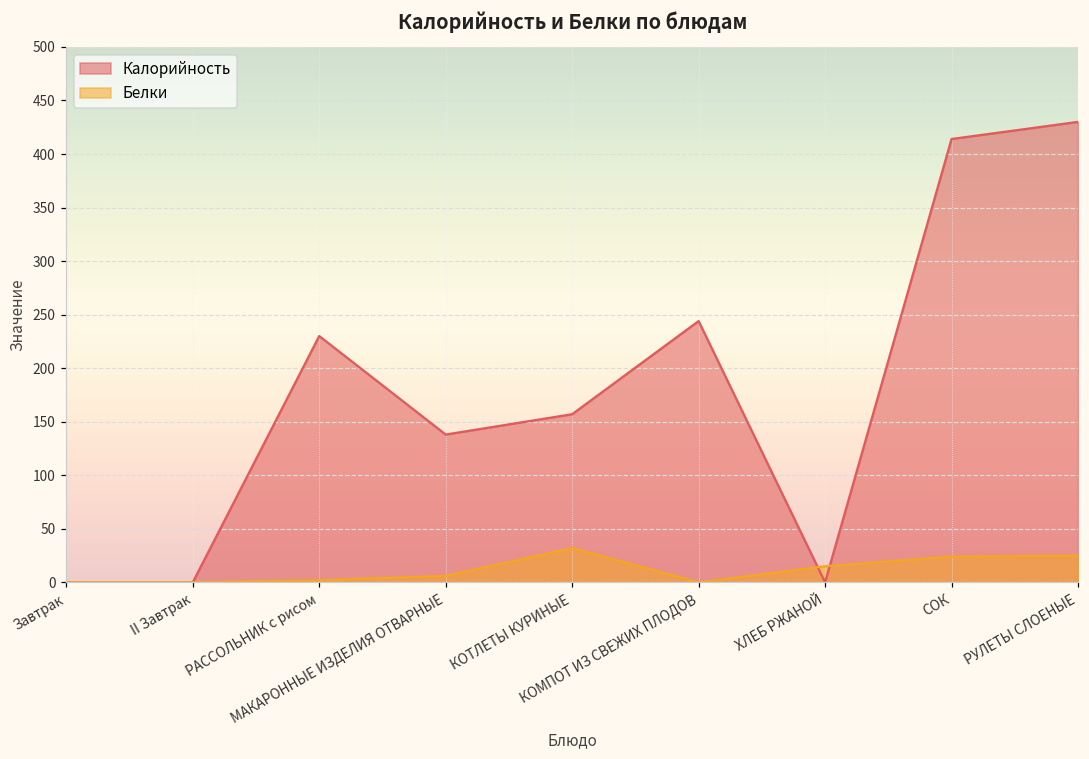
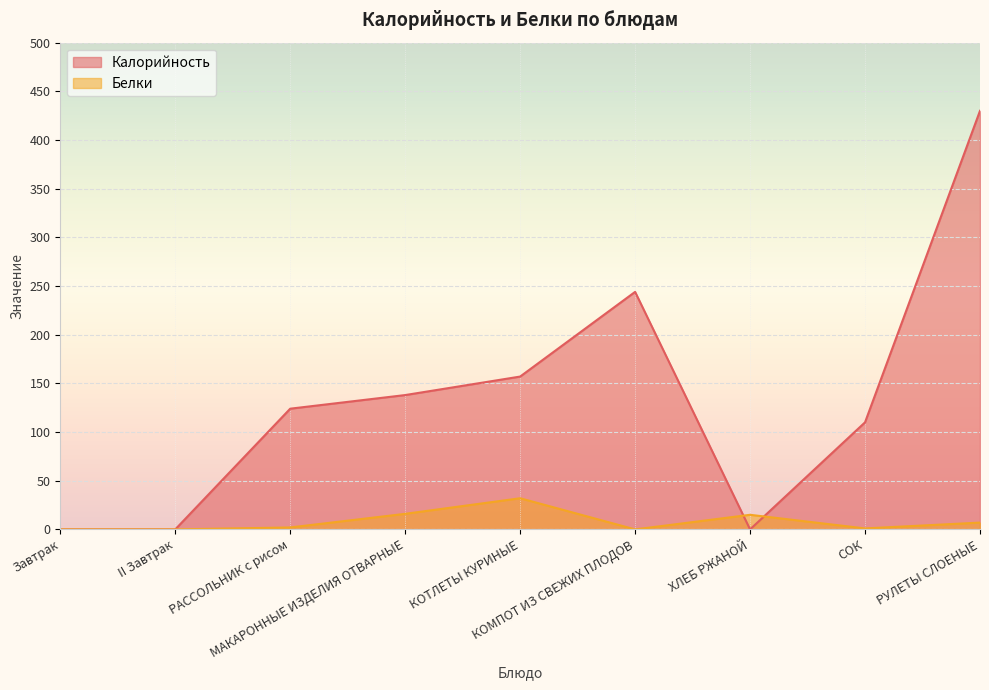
Калорийность, РАССОЛЬНИК с рисом: 230 -> 120
Белки, МАКАРОННЫЕ ИЗДЕЛИЯ ОТВАРНЫЕ: 10 -> 20
Калорийность, СОК: 410 -> 110
Белки, СОК: 20 -> 0
Белки, РУЛЕТЫ СЛОЕНЫЕ: 30 -> 10
